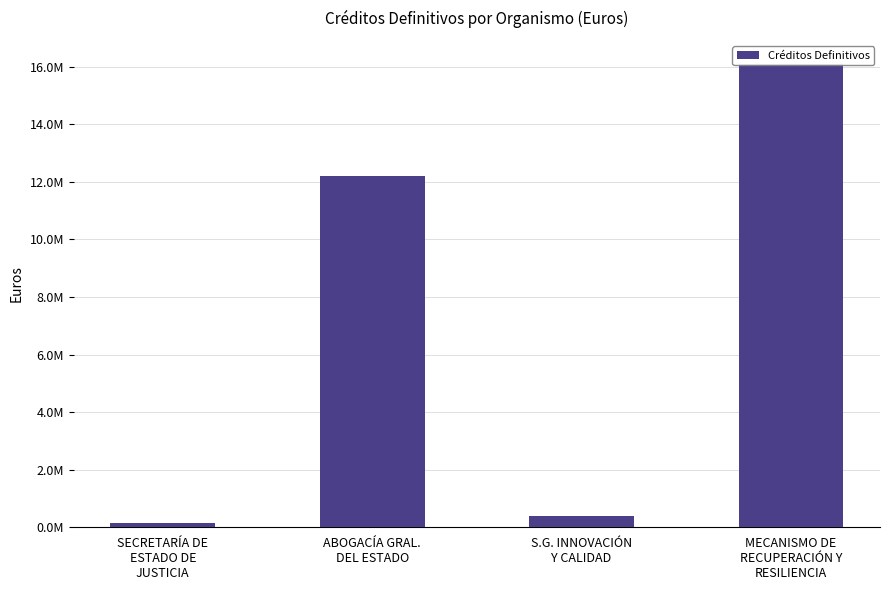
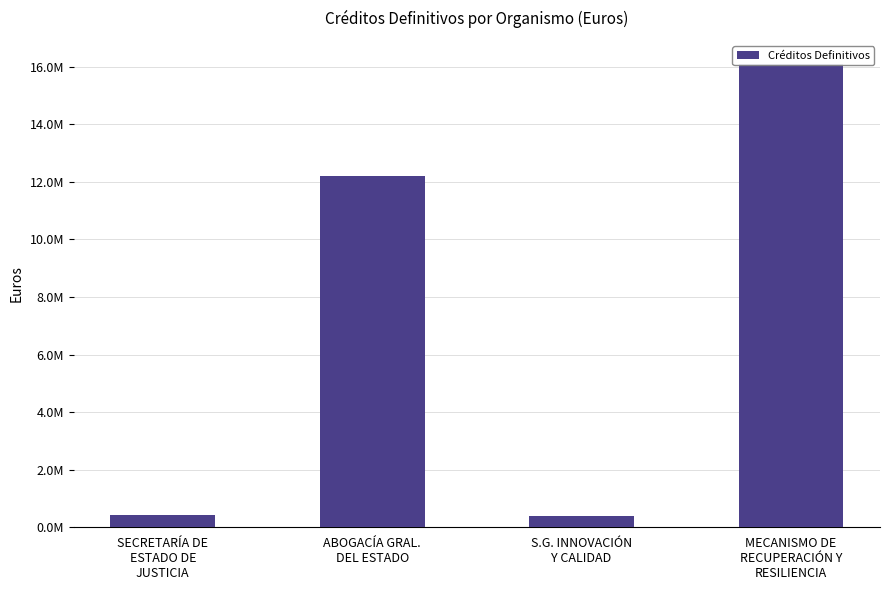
SECRETARÍA DE ESTADO DE JUSTICIA: 200000 -> 400000
